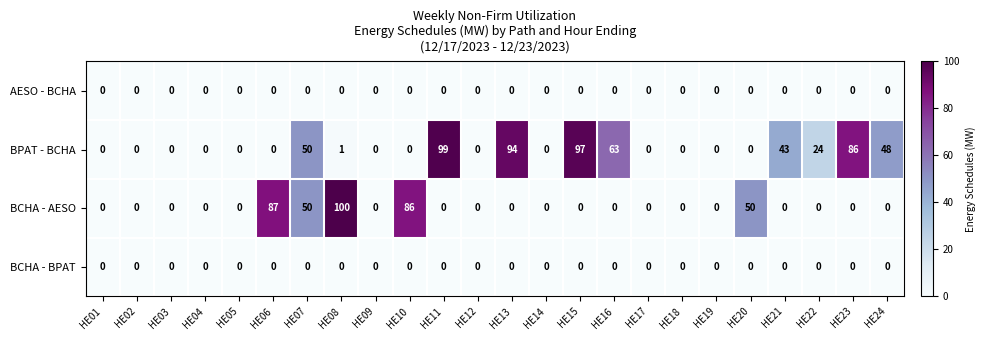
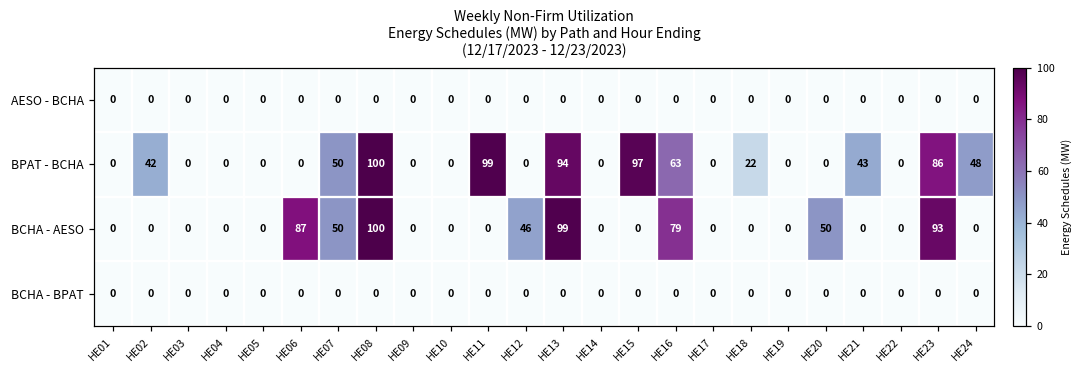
BPAT - BCHA, HE02: 0 -> 42
BPAT - BCHA, HE08: 1 -> 100
BPAT - BCHA, HE18: 0 -> 22
BPAT - BCHA, HE22: 24 -> 0
BCHA - AESO, HE10: 86 -> 0
BCHA - AESO, HE12: 0 -> 46
BCHA - AESO, HE13: 0 -> 99
BCHA - AESO, HE16: 0 -> 79
BCHA - AESO, HE23: 0 -> 93
